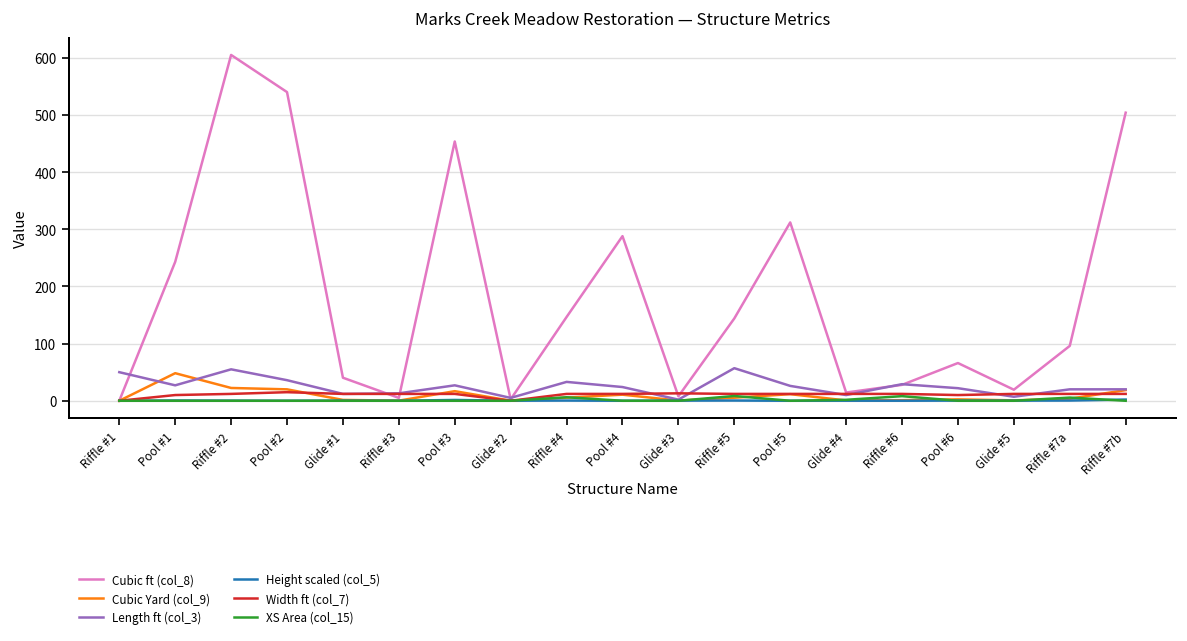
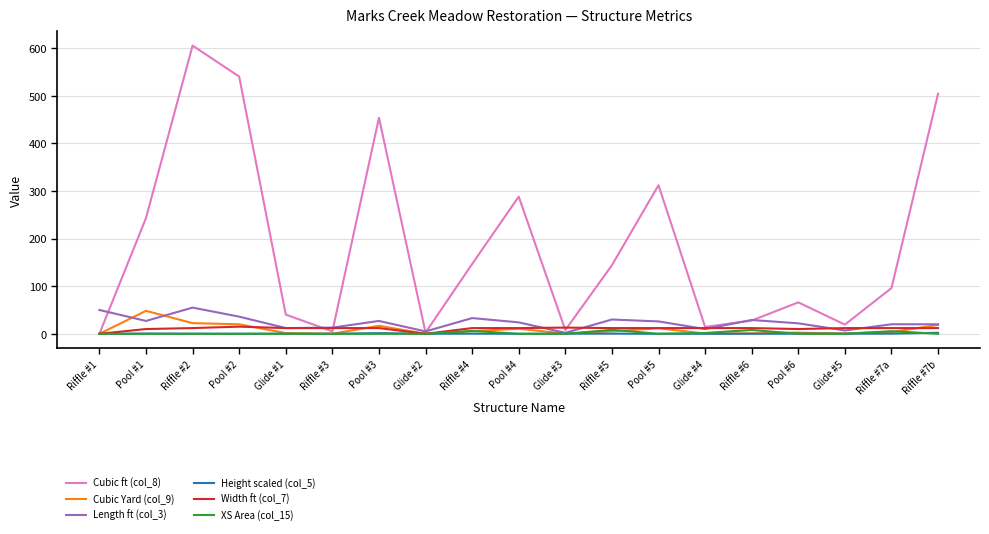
Length ft (col_3), Riffle #5: 60 -> 30
